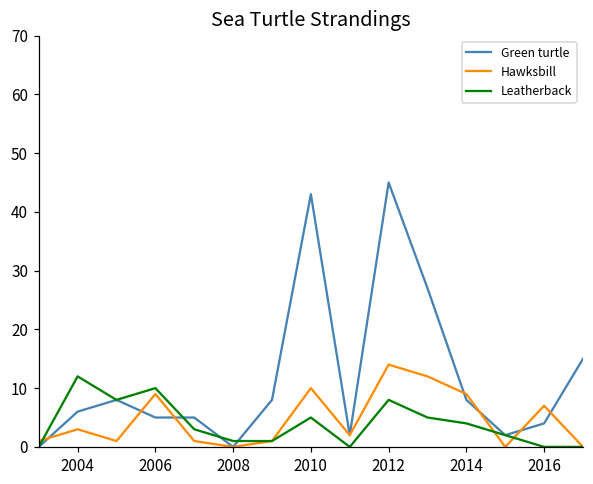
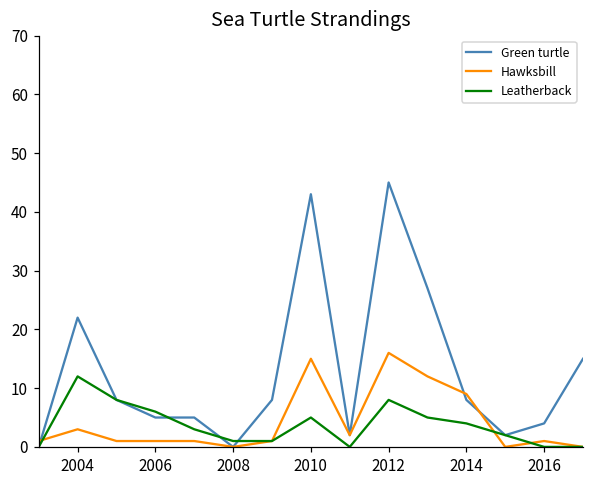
Green turtle, 2004: 6 -> 22
Hawksbill, 2006: 9 -> 1
Leatherback, 2006: 10 -> 6
Hawksbill, 2010: 10 -> 15
Hawksbill, 2012: 14 -> 16
Hawksbill, 2016: 7 -> 1
